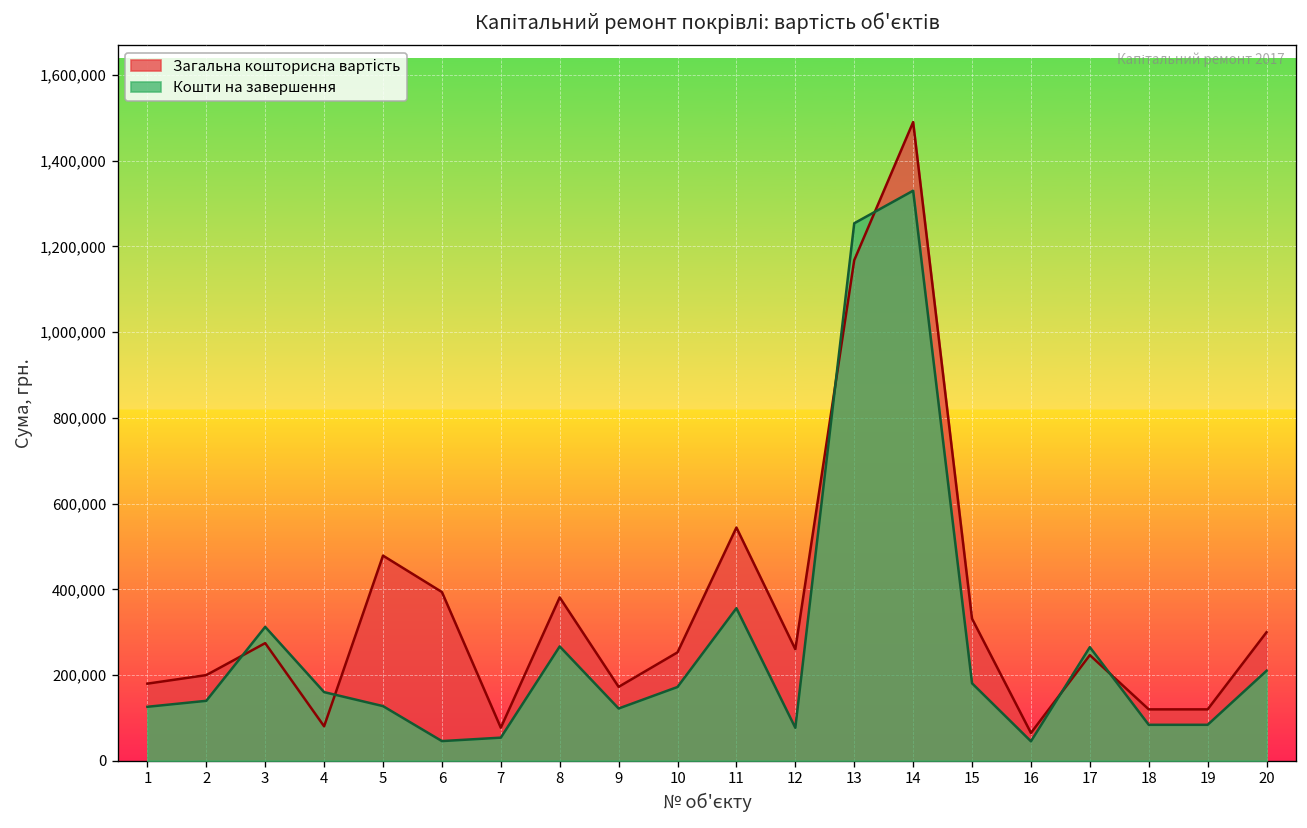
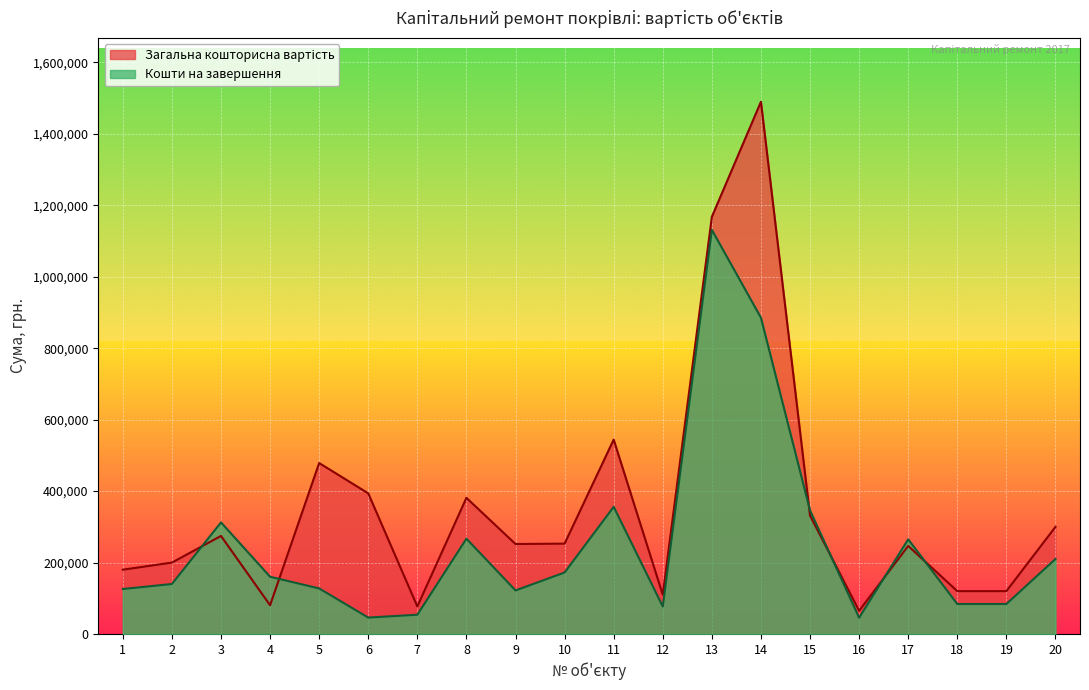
Загальна кошторисна вартість, 9: 170,000 -> 250,000
Загальна кошторисна вартість, 12: 260,000 -> 110,000
Кошти на завершення, 13: 1,250,000 -> 1,130,000
Кошти на завершення, 14: 1,330,000 -> 890,000
Кошти на завершення, 15: 180,000 -> 350,000
